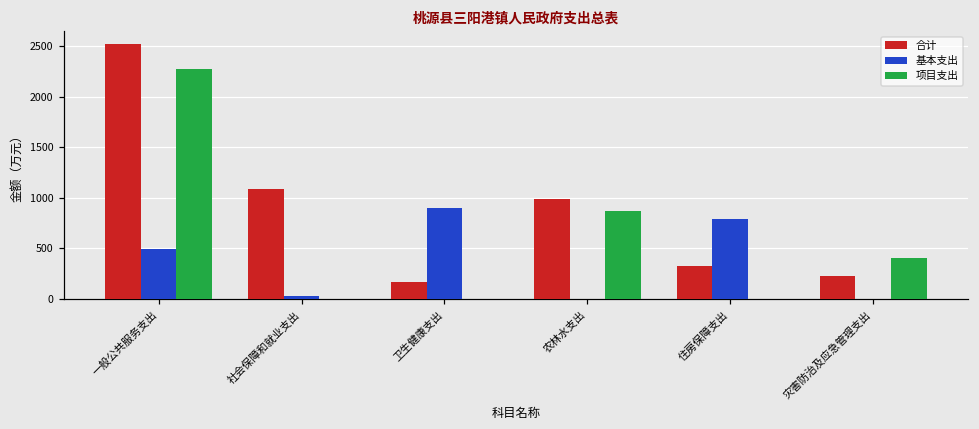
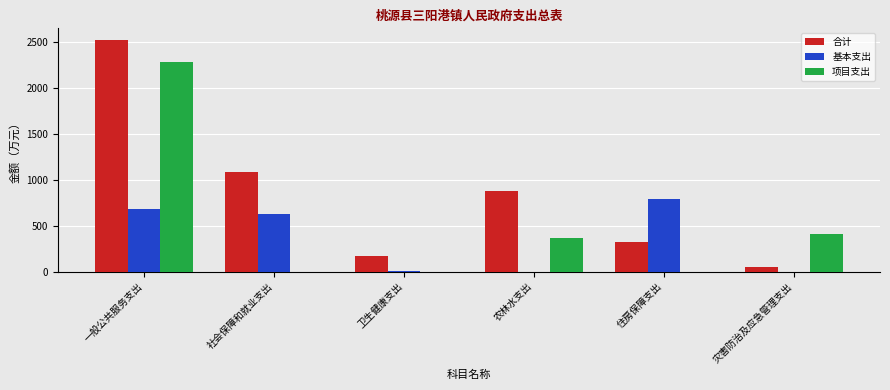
基本支出, 一般公共服务支出: 500 -> 700
基本支出, 社会保障和就业支出: 0 -> 600
基本支出, 卫生健康支出: 900 -> 0
合计, 农林水支出: 1000 -> 900
项目支出, 农林水支出: 900 -> 400
合计, 灾害防治及应急管理支出: 200 -> 100
